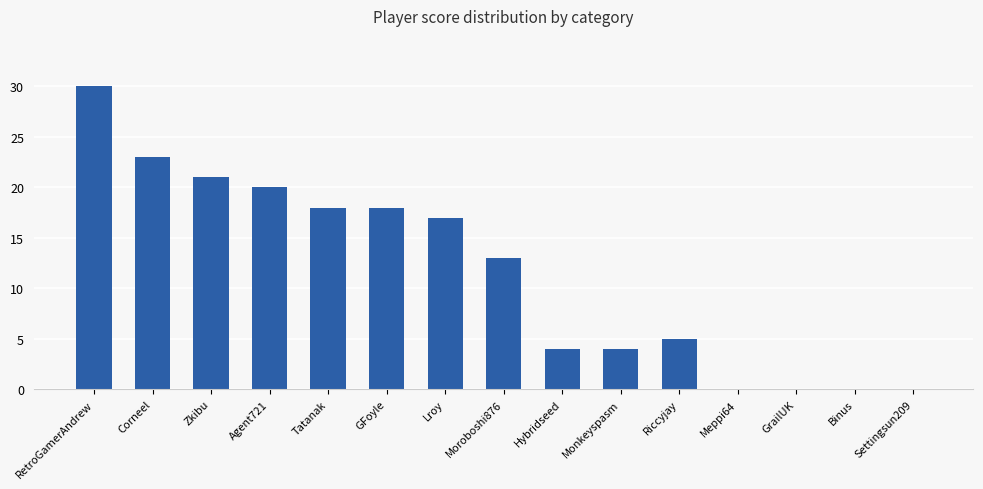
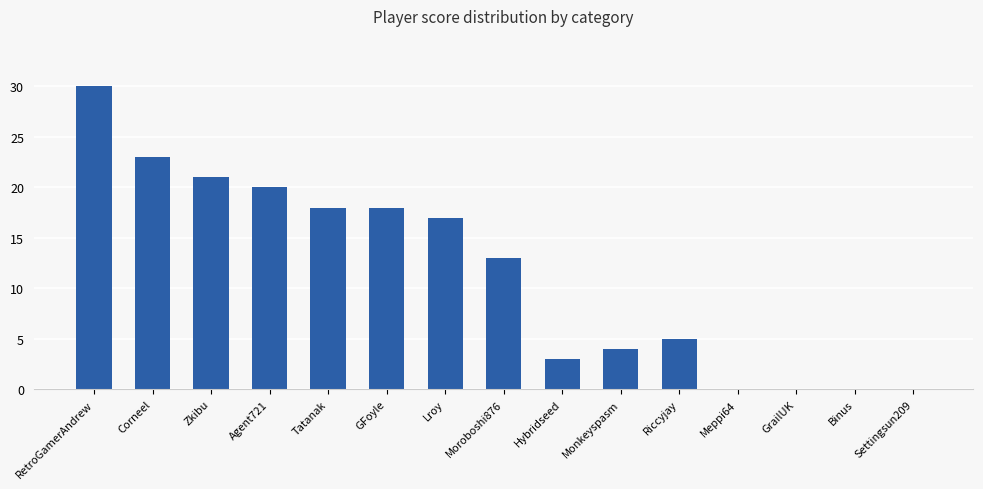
Hybridseed: 4 -> 3
